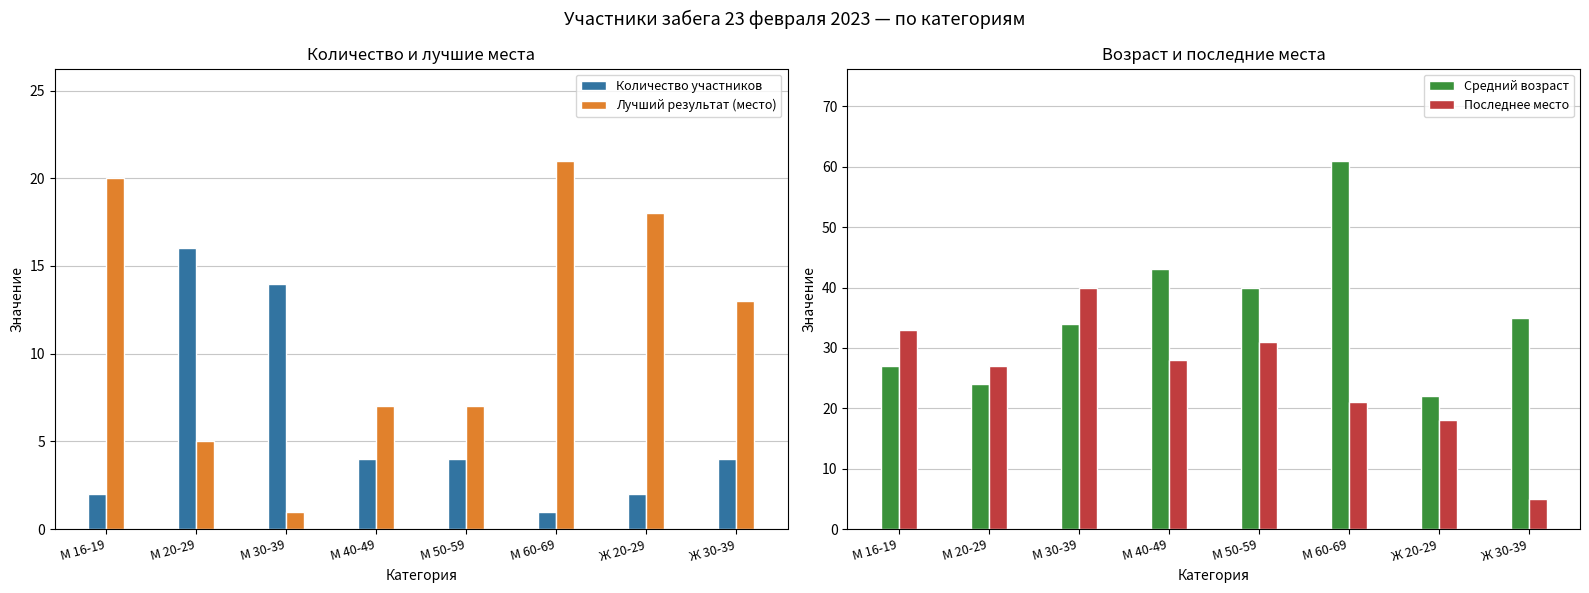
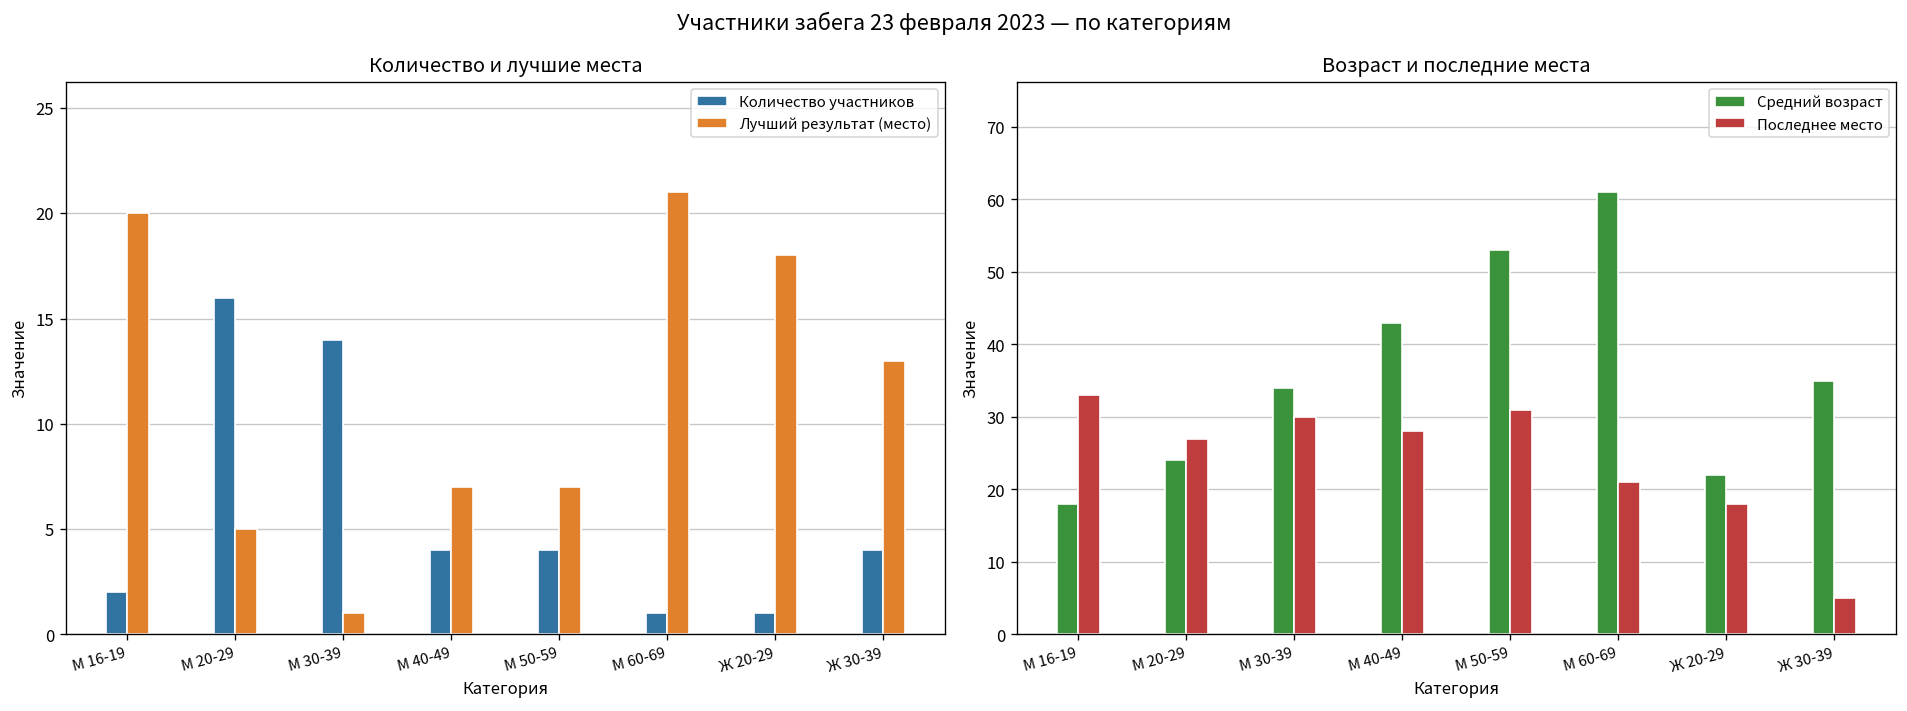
Количество и лучшие места, Количество участников, Ж 20-29: 2 -> 1
Возраст и последние места, Средний возраст, М 16-19: 27 -> 18
Возраст и последние места, Последнее место, М 30-39: 40 -> 30
Возраст и последние места, Средний возраст, М 50-59: 40 -> 53
